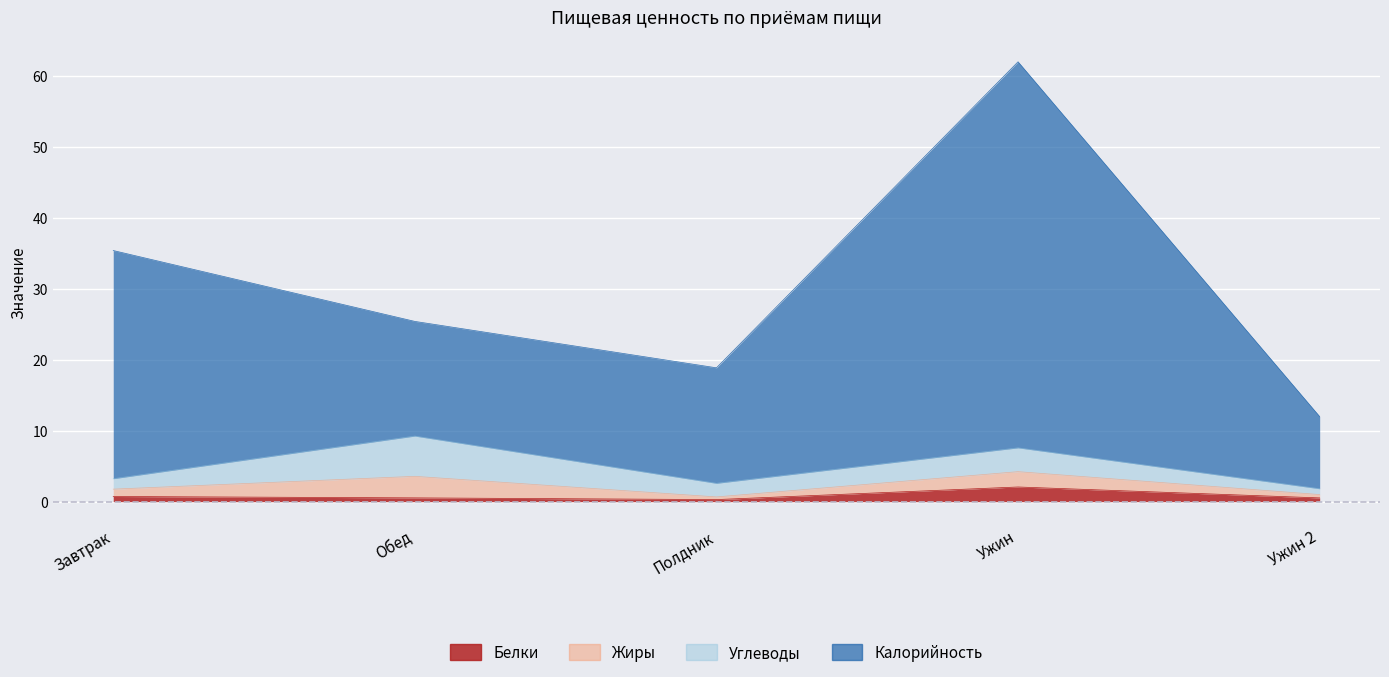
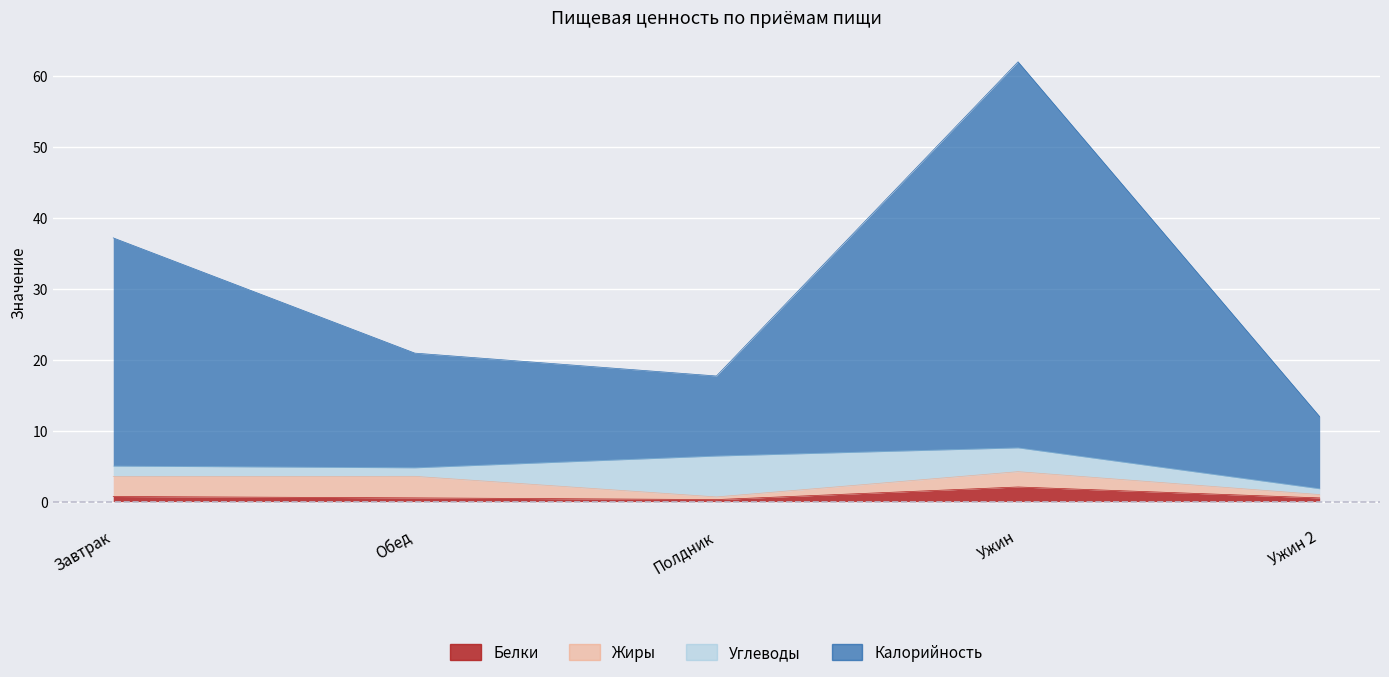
Жиры, Завтрак: 1 -> 3
Углеводы, Обед: 6 -> 1
Углеводы, Полдник: 2 -> 6
Калорийность, Полдник: 16 -> 11
